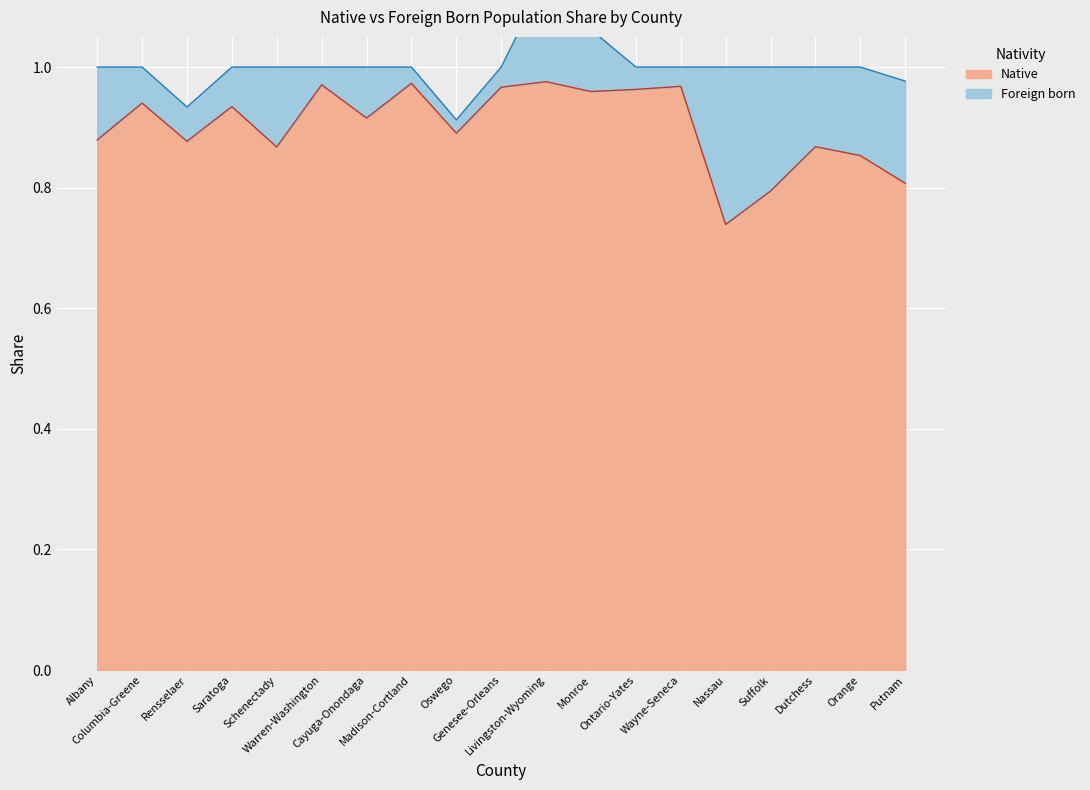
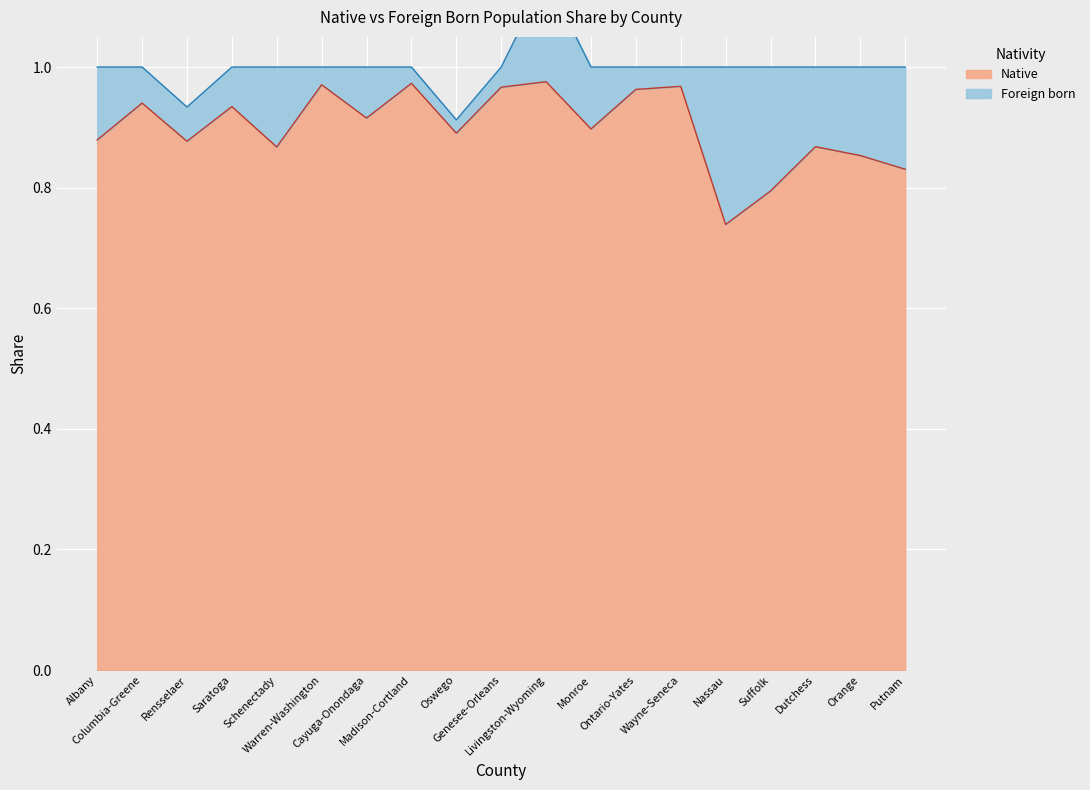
Native, Monroe: 0.96 -> 0.90
Native, Putnam: 0.81 -> 0.83
